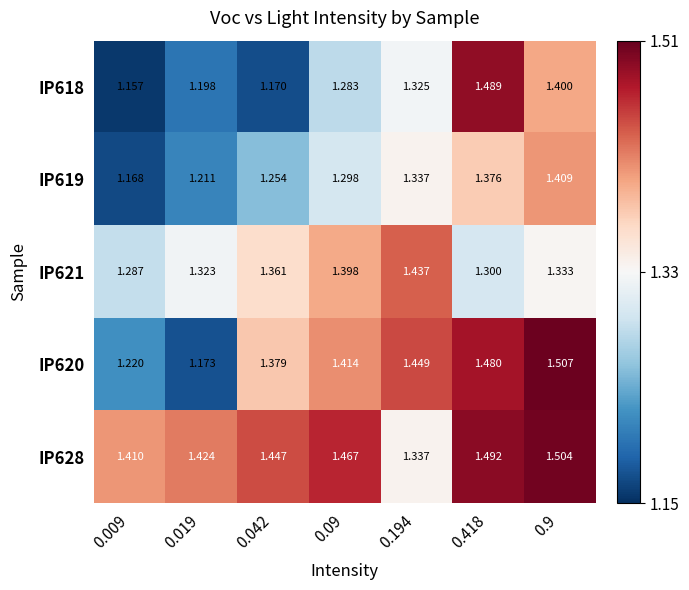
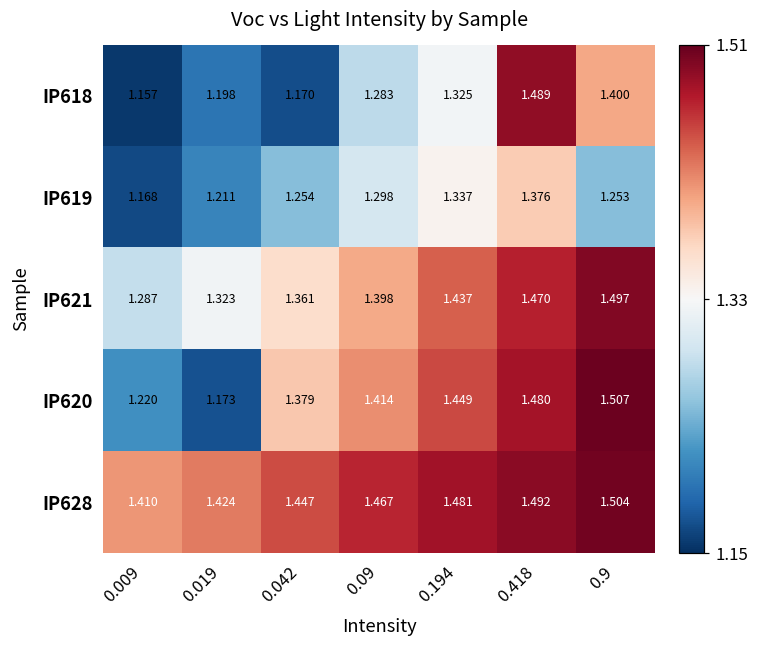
IP619, 0.9: 1.409 -> 1.253
IP621, 0.418: 1.300 -> 1.470
IP621, 0.9: 1.333 -> 1.497
IP628, 0.194: 1.337 -> 1.481
